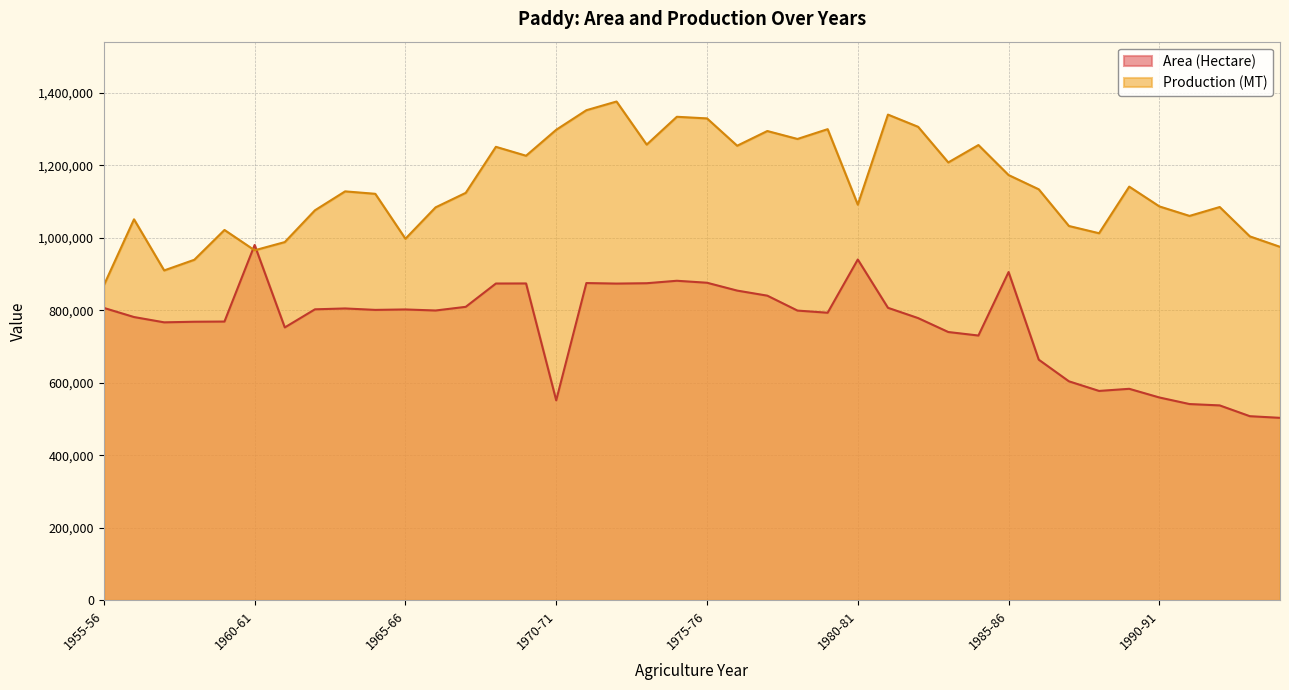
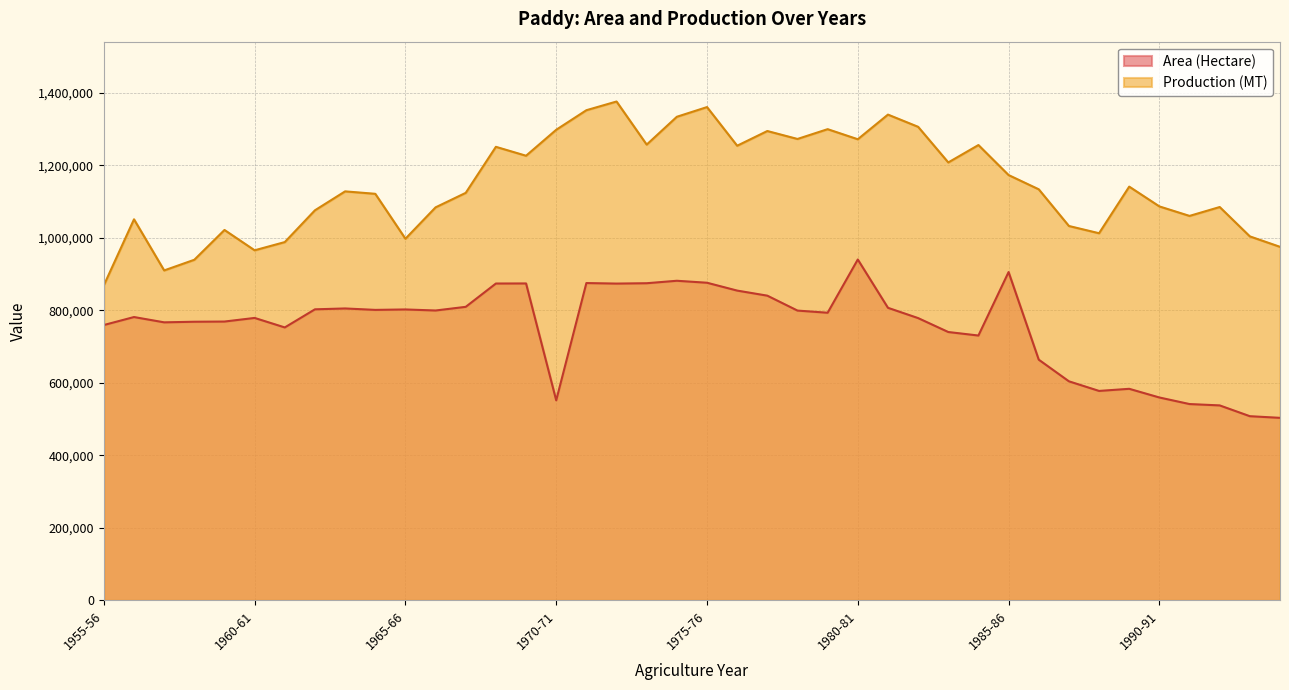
Area (Hectare), 1955-56: 810,000 -> 760,000
Area (Hectare), 1960-61: 980,000 -> 780,000
Production (MT), 1975-76: 1,330,000 -> 1,360,000
Production (MT), 1980-81: 1,090,000 -> 1,270,000
